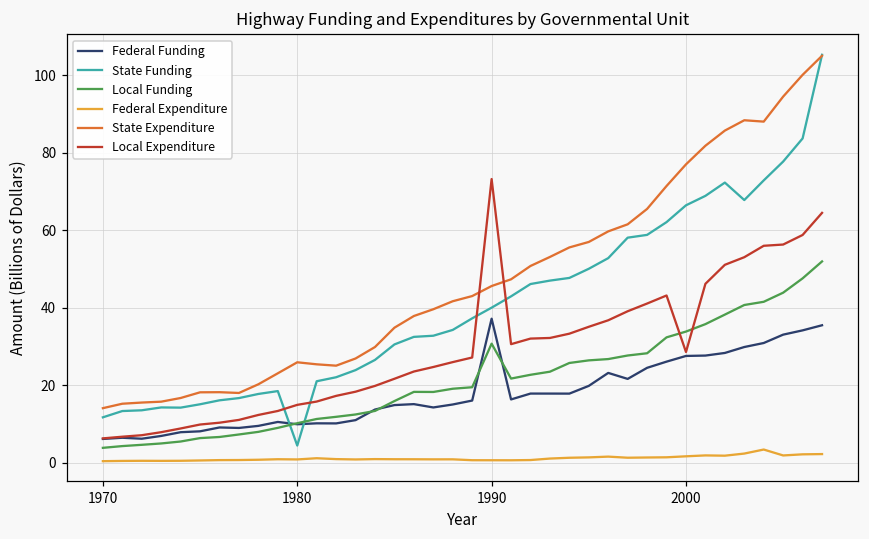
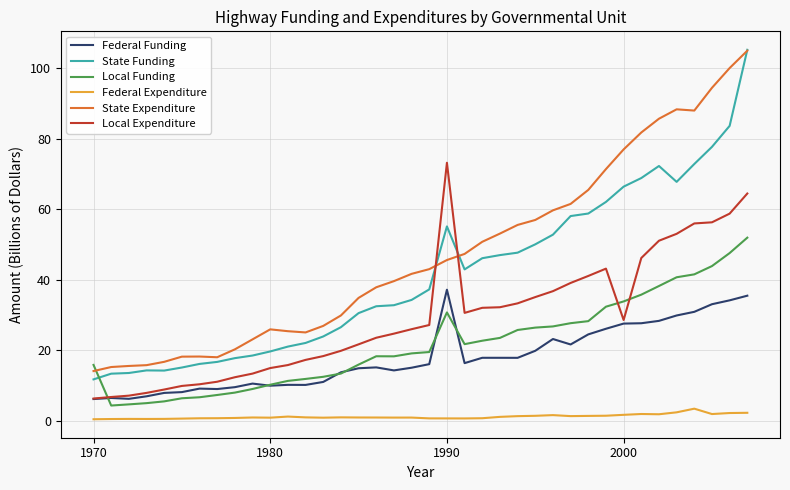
Local Funding, 1970: 4 -> 16
State Funding, 1980: 4 -> 20
State Funding, 1990: 40 -> 55
